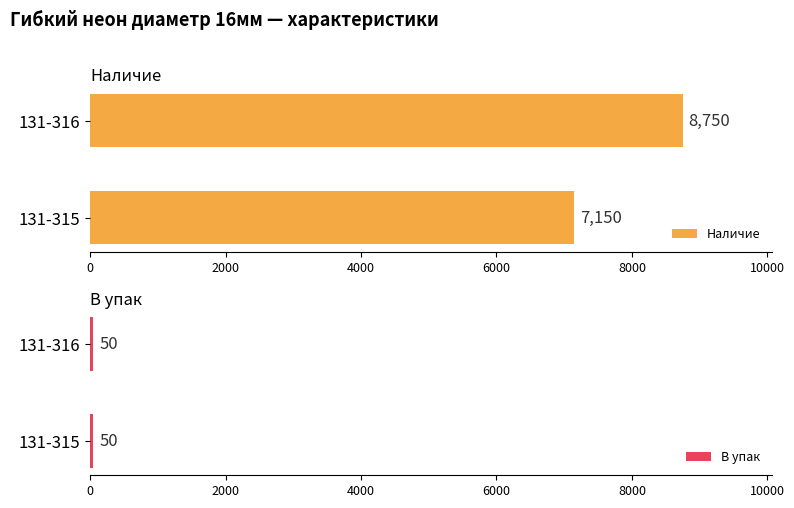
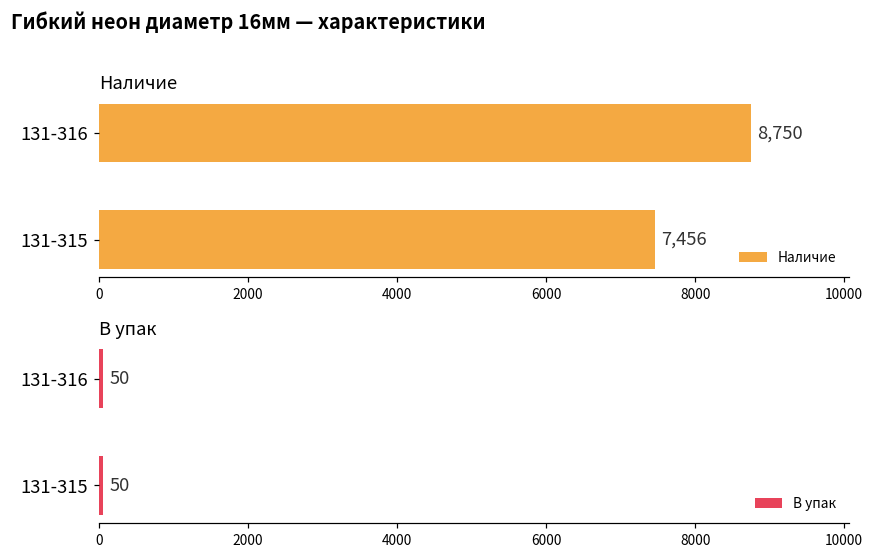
Наличие, 131-315: 7,150 -> 7,456
